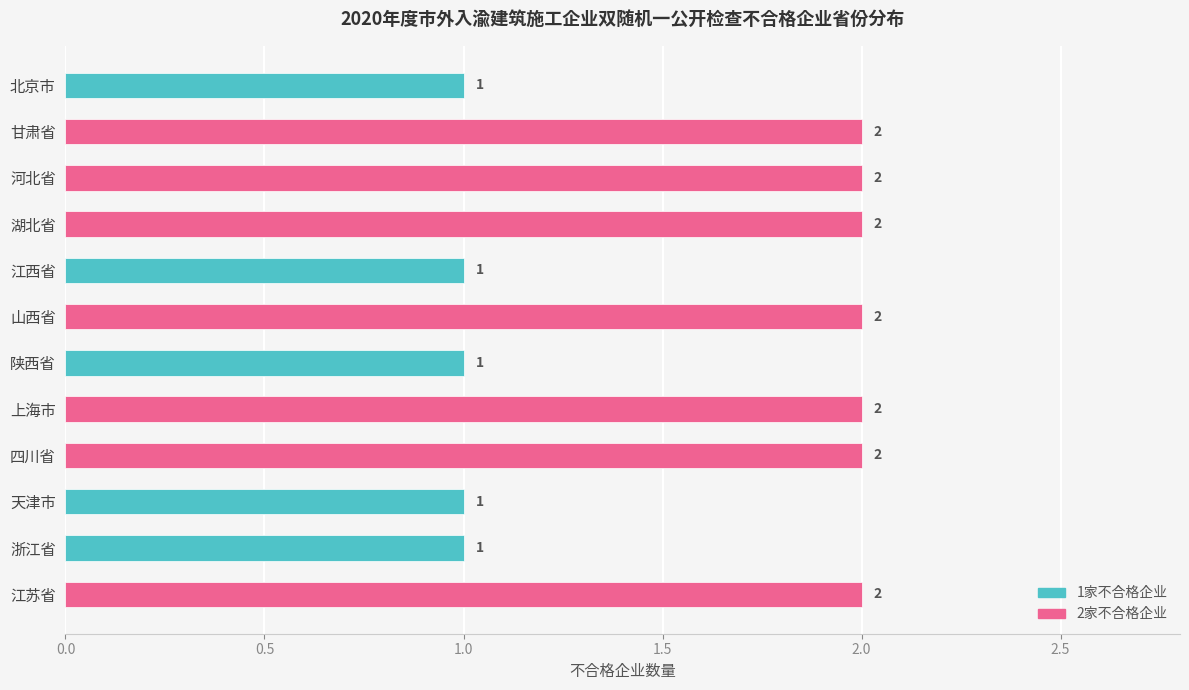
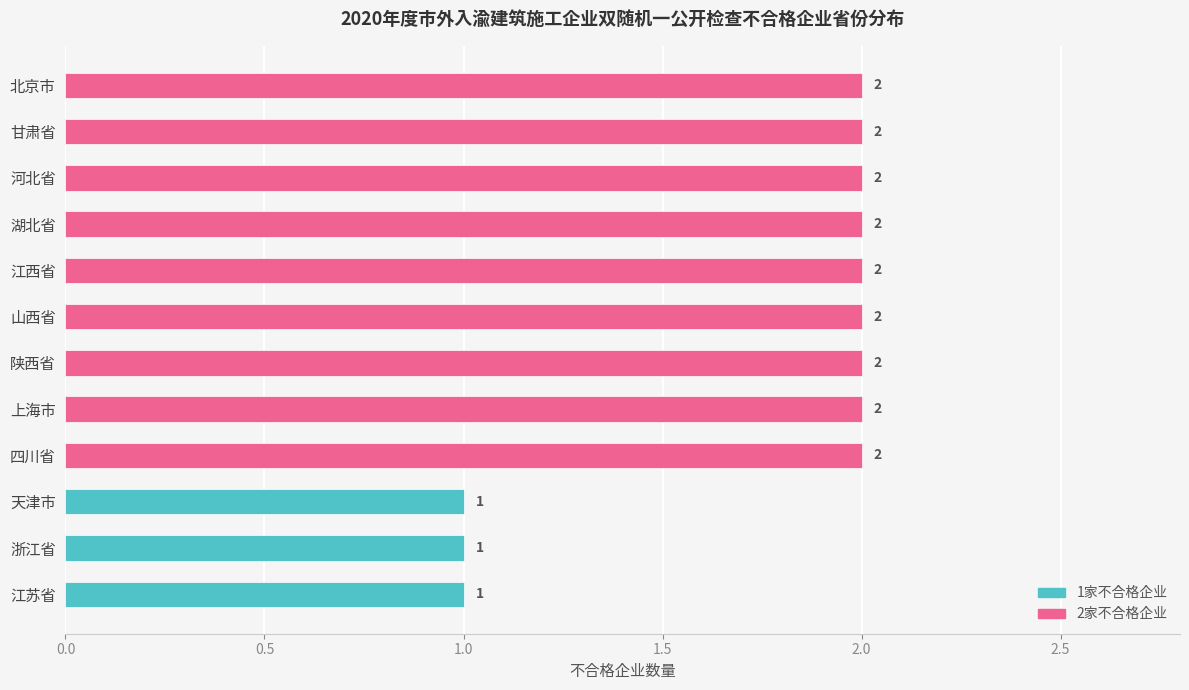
北京市: 1 -> 2
江西省: 1 -> 2
陕西省: 1 -> 2
江苏省: 2 -> 1
